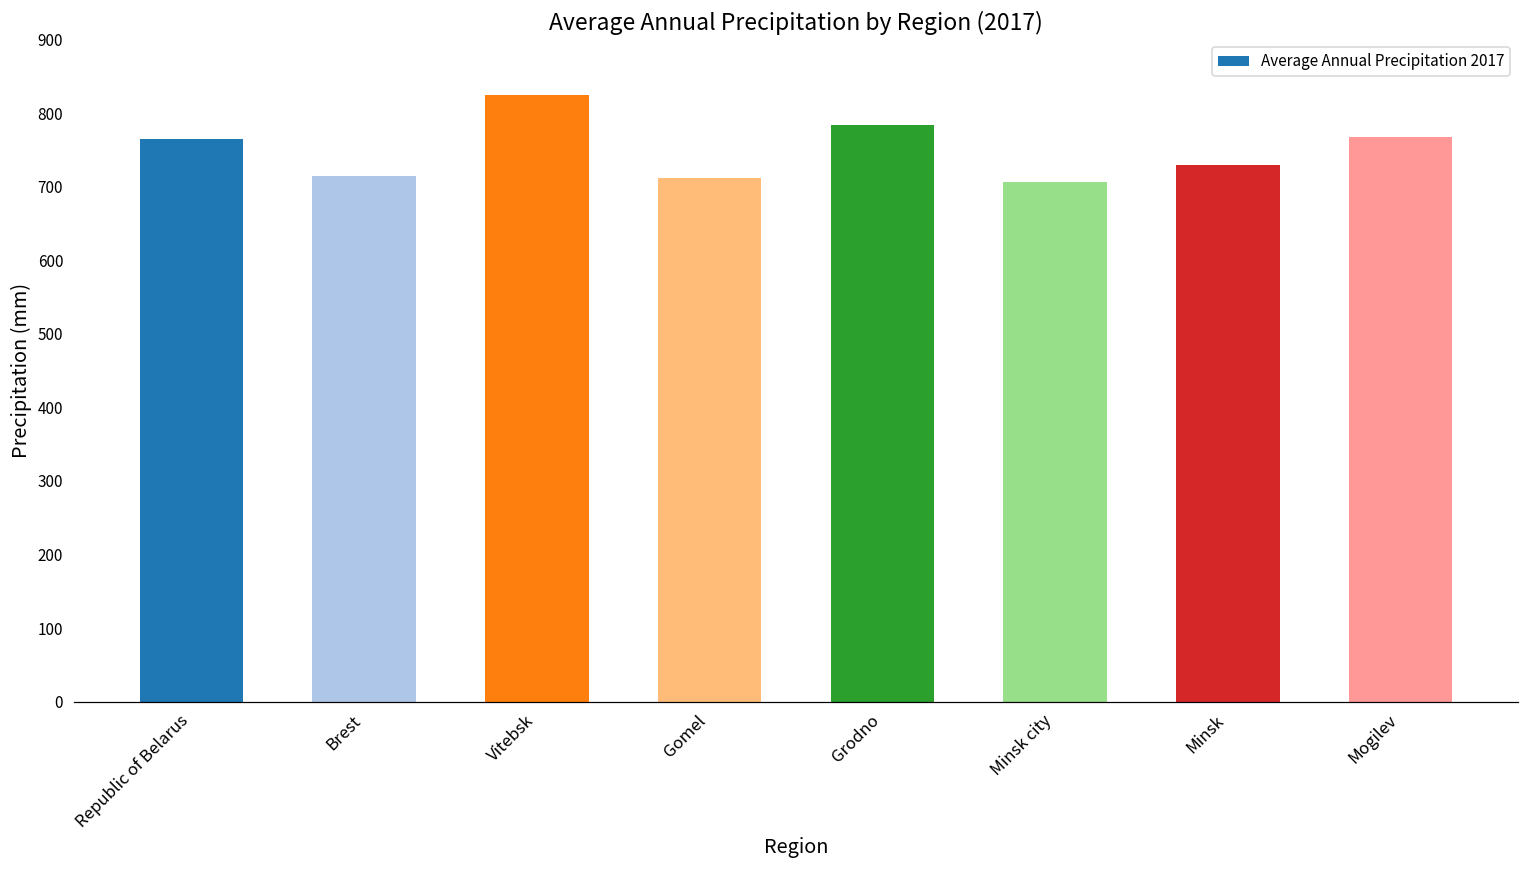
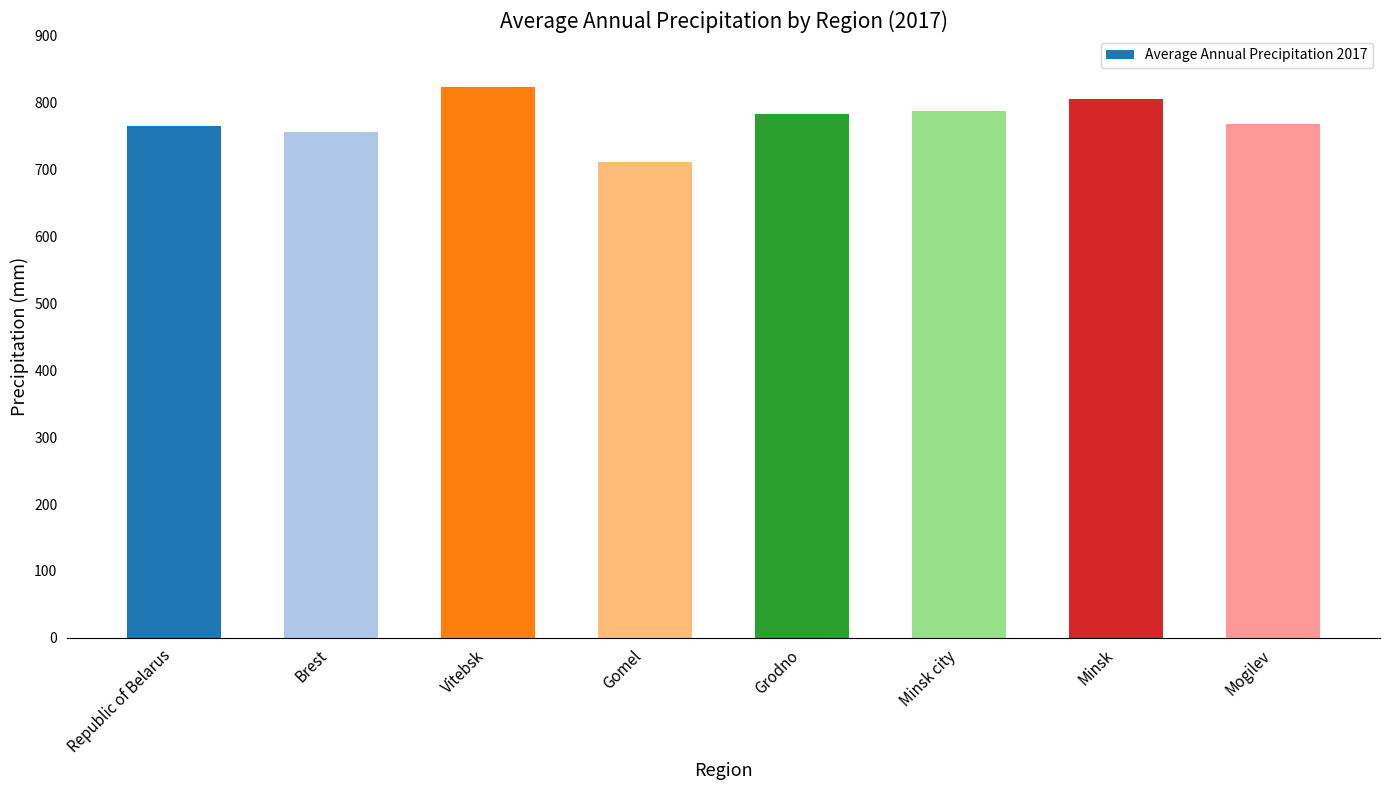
Brest: 720 -> 760
Minsk city: 710 -> 790
Minsk: 730 -> 810
